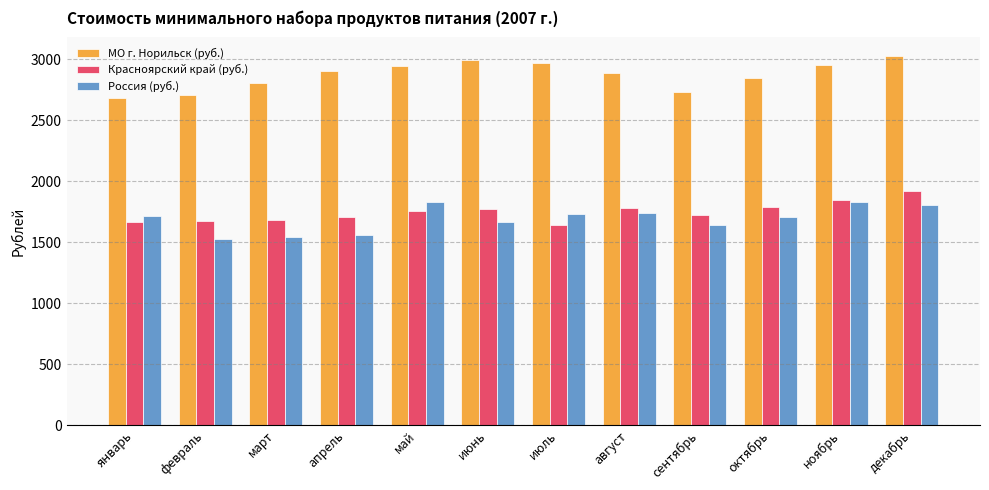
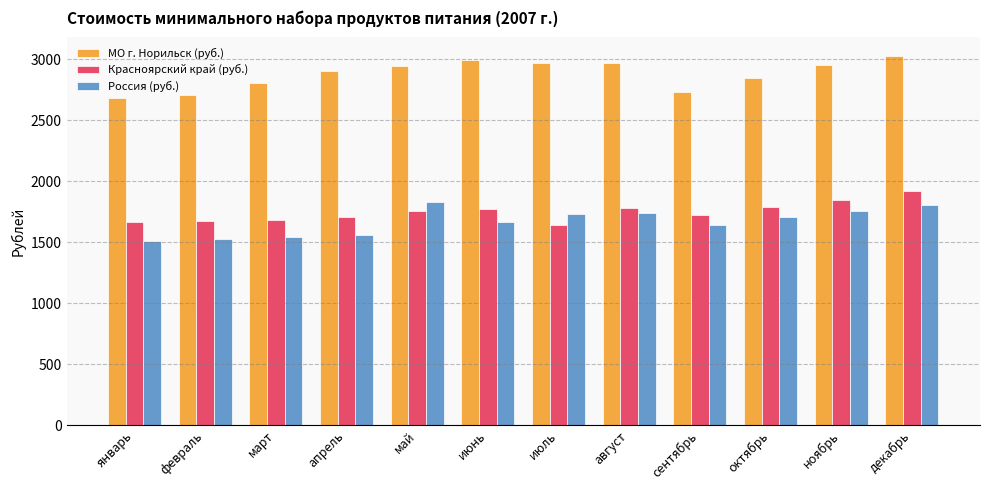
Россия (руб.), январь: 1720 -> 1510
МО г. Норильск (руб.), август: 2890 -> 2970
Россия (руб.), ноябрь: 1830 -> 1750
